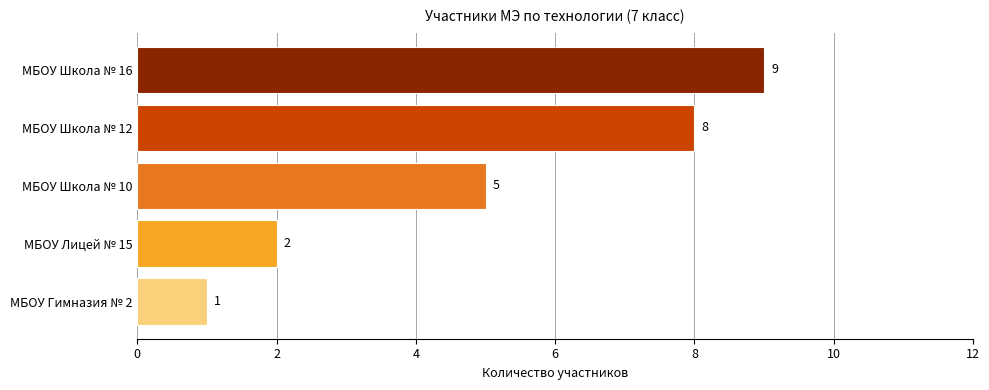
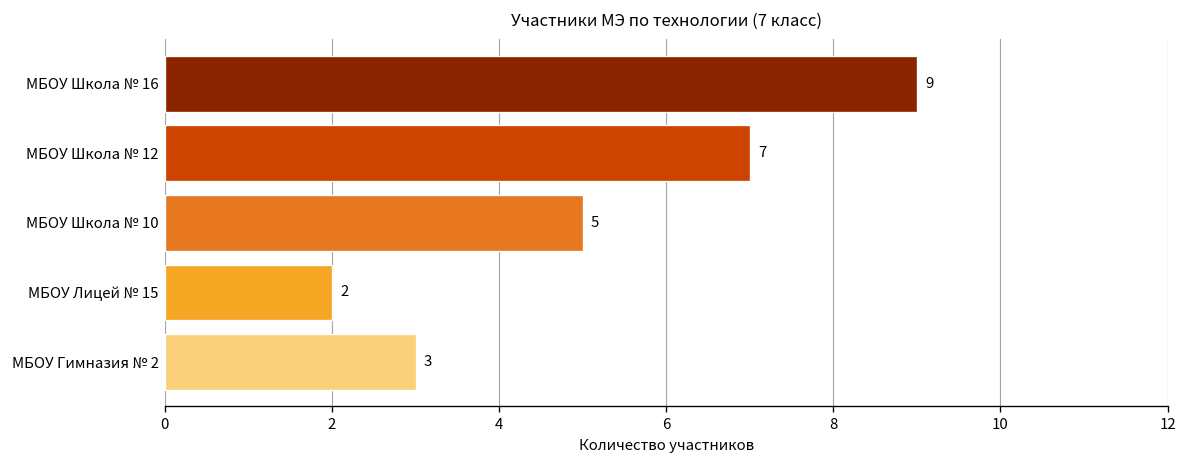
МБОУ Школа № 12: 8 -> 7
МБОУ Гимназия № 2: 1 -> 3
